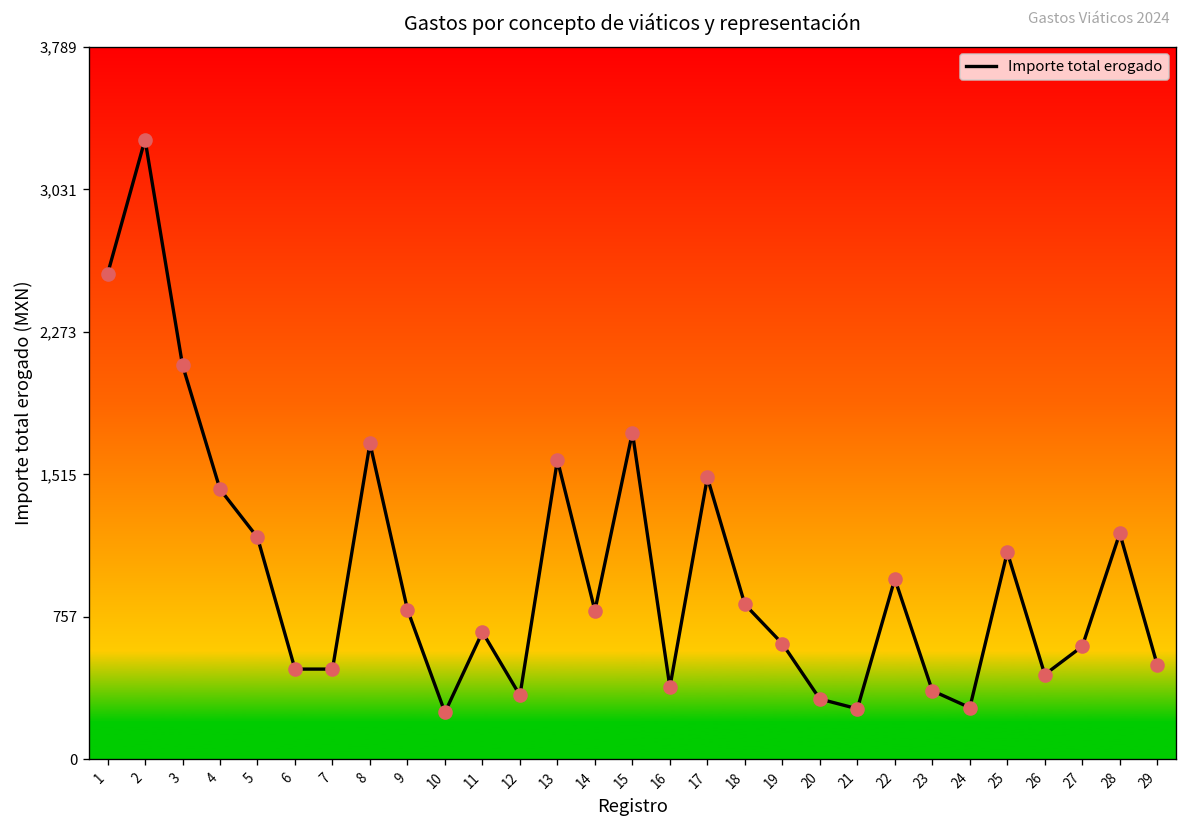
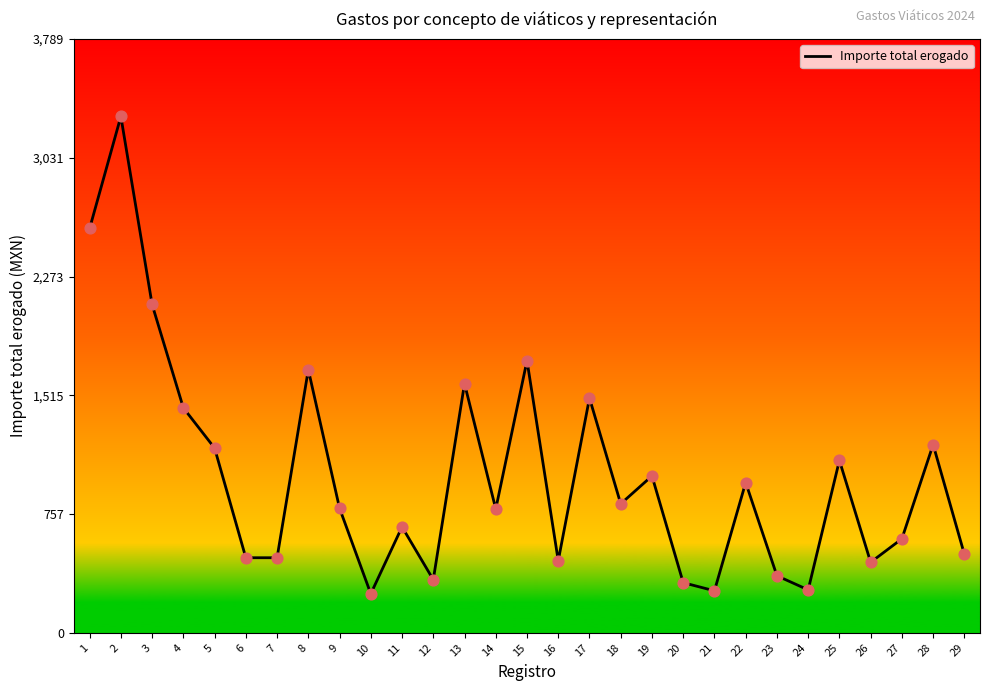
16: 380 -> 460
19: 610 -> 1,000
